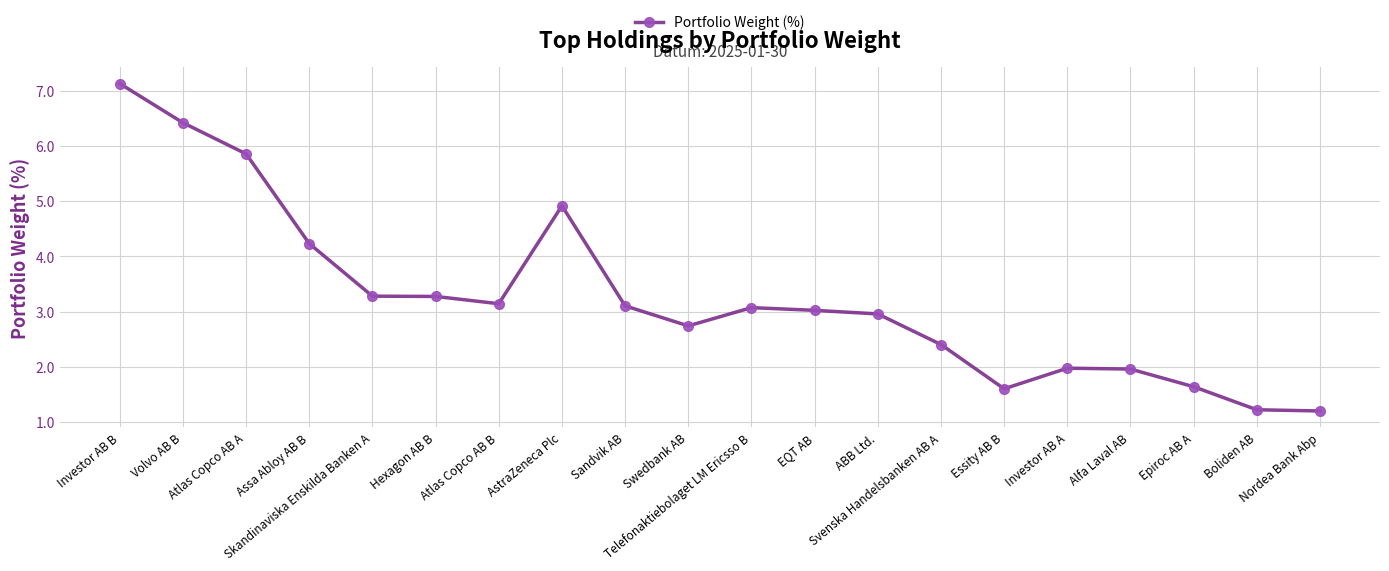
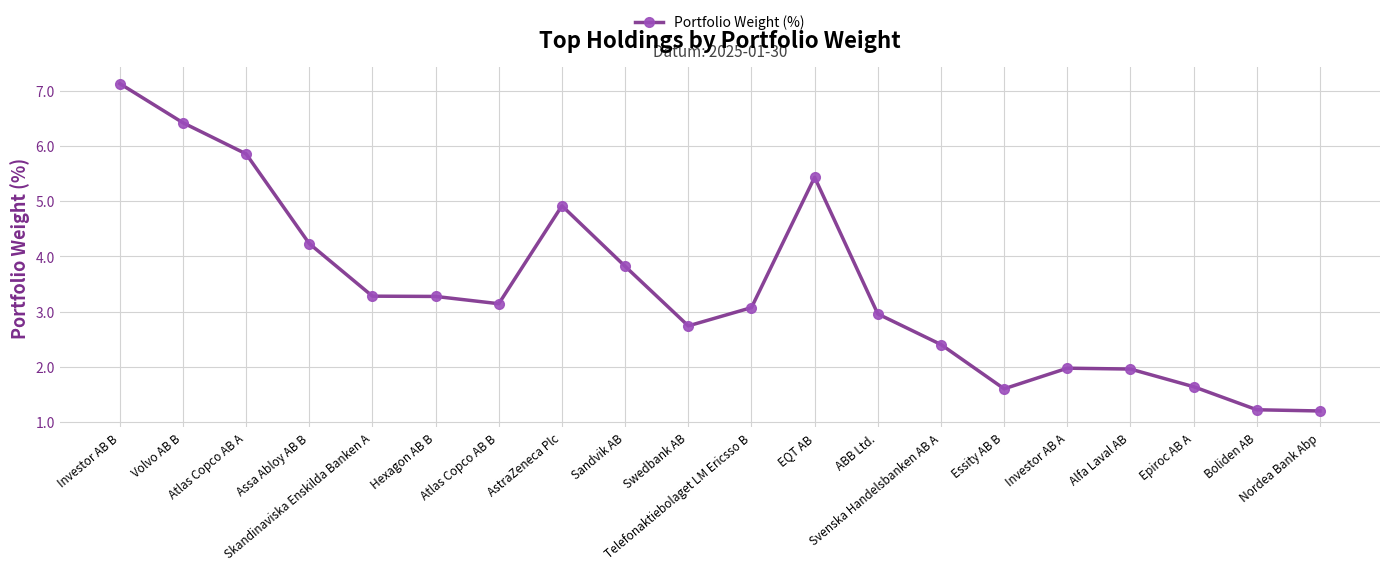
Sandvik AB: 3.1 -> 3.8
EQT AB: 3.0 -> 5.4
